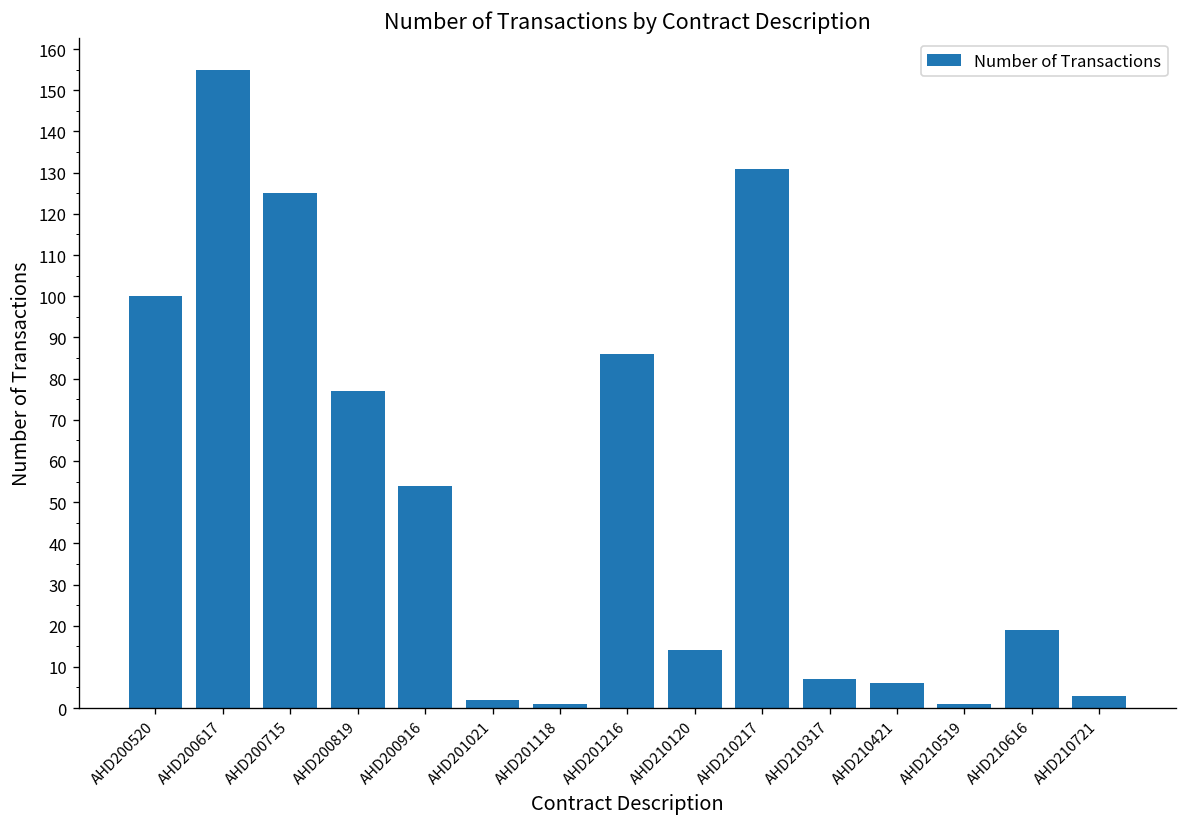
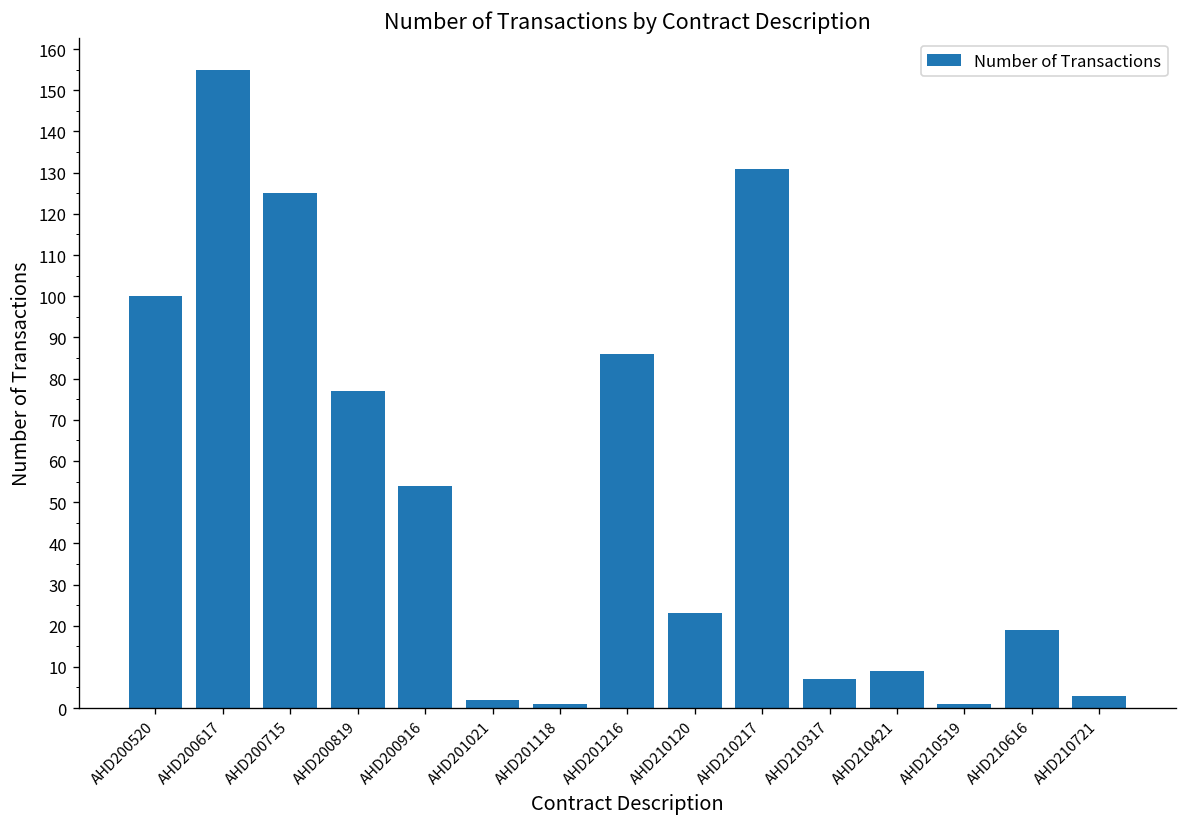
AHD210120: 14 -> 23
AHD210421: 6 -> 9
